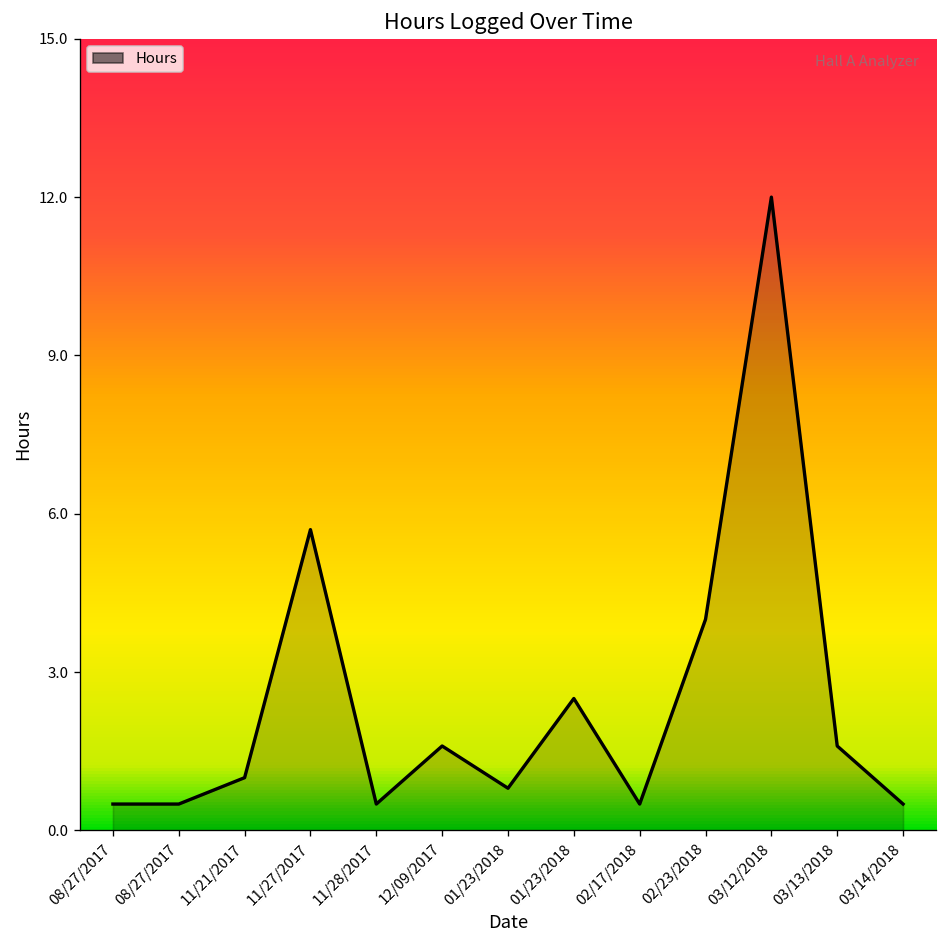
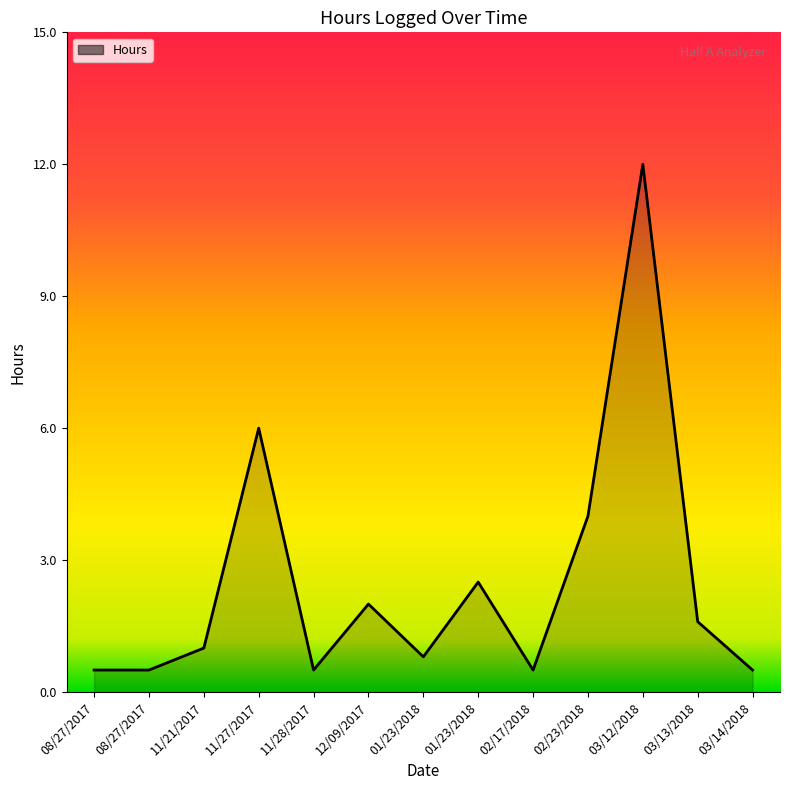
11/27/2017: 5.7 -> 6.0
12/09/2017: 1.6 -> 2.0
